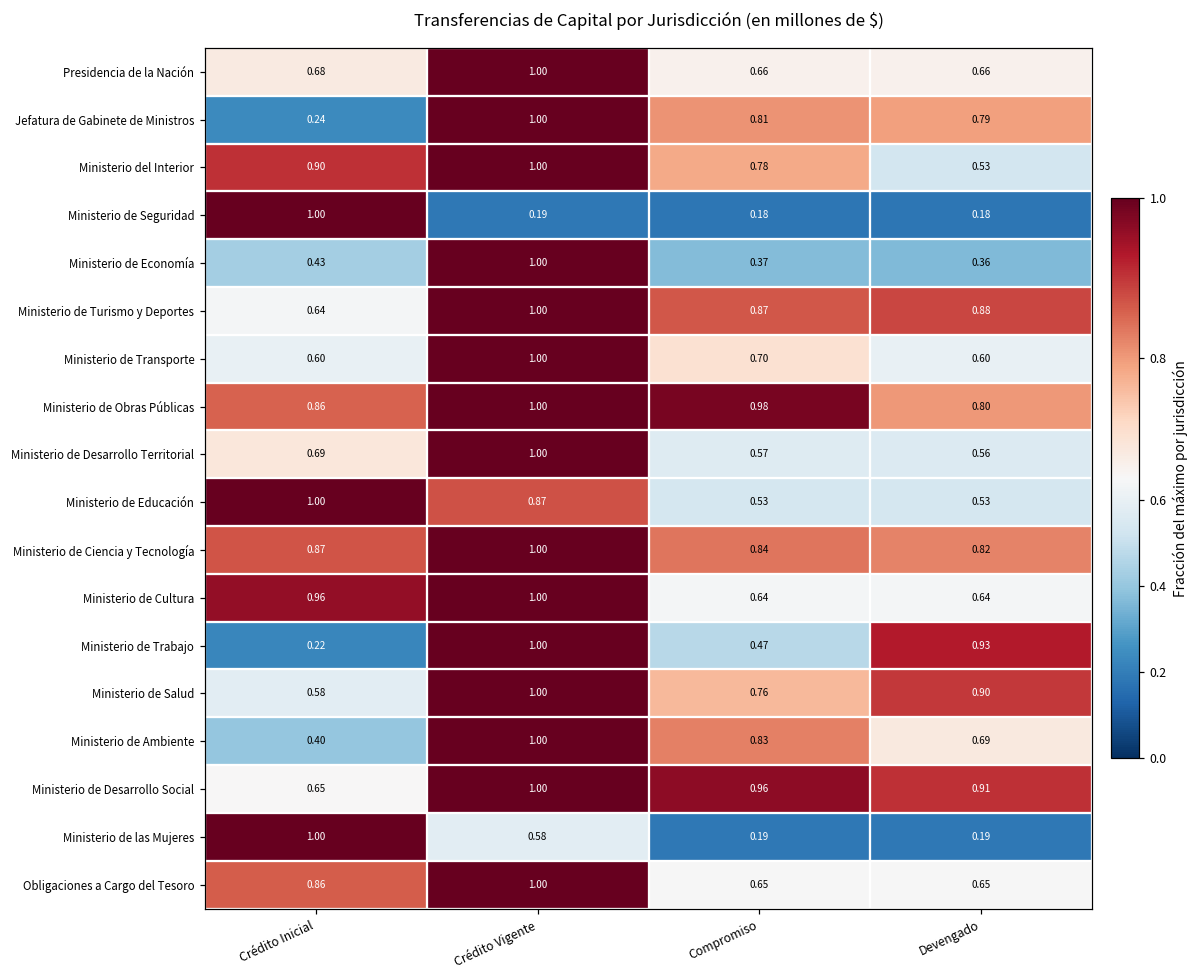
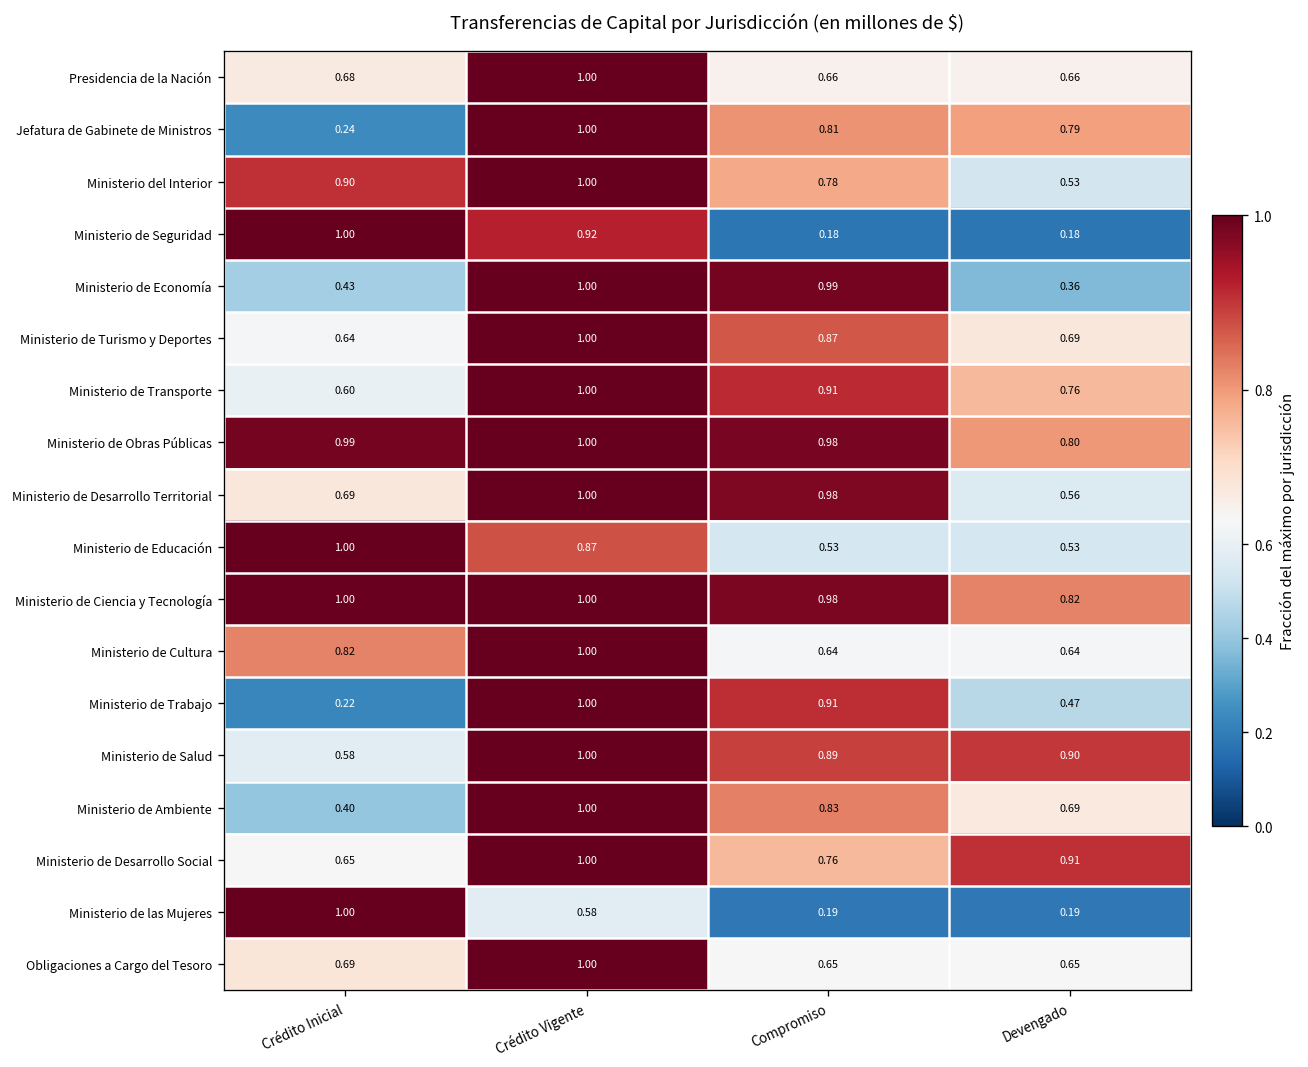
Ministerio de Seguridad, Crédito Vigente: 0.19 -> 0.92
Ministerio de Economía, Compromiso: 0.37 -> 0.99
Ministerio de Turismo y Deportes, Devengado: 0.88 -> 0.69
Ministerio de Transporte, Compromiso: 0.70 -> 0.91
Ministerio de Transporte, Devengado: 0.60 -> 0.76
Ministerio de Obras Públicas, Crédito Inicial: 0.86 -> 0.99
Ministerio de Desarrollo Territorial, Compromiso: 0.57 -> 0.98
Ministerio de Ciencia y Tecnología, Crédito Inicial: 0.87 -> 1.00
Ministerio de Ciencia y Tecnología, Compromiso: 0.84 -> 0.98
Ministerio de Cultura, Crédito Inicial: 0.96 -> 0.82
Ministerio de Trabajo, Compromiso: 0.47 -> 0.91
Ministerio de Trabajo, Devengado: 0.93 -> 0.47
Ministerio de Salud, Compromiso: 0.76 -> 0.89
Ministerio de Desarrollo Social, Compromiso: 0.96 -> 0.76
Obligaciones a Cargo del Tesoro, Crédito Inicial: 0.86 -> 0.69
